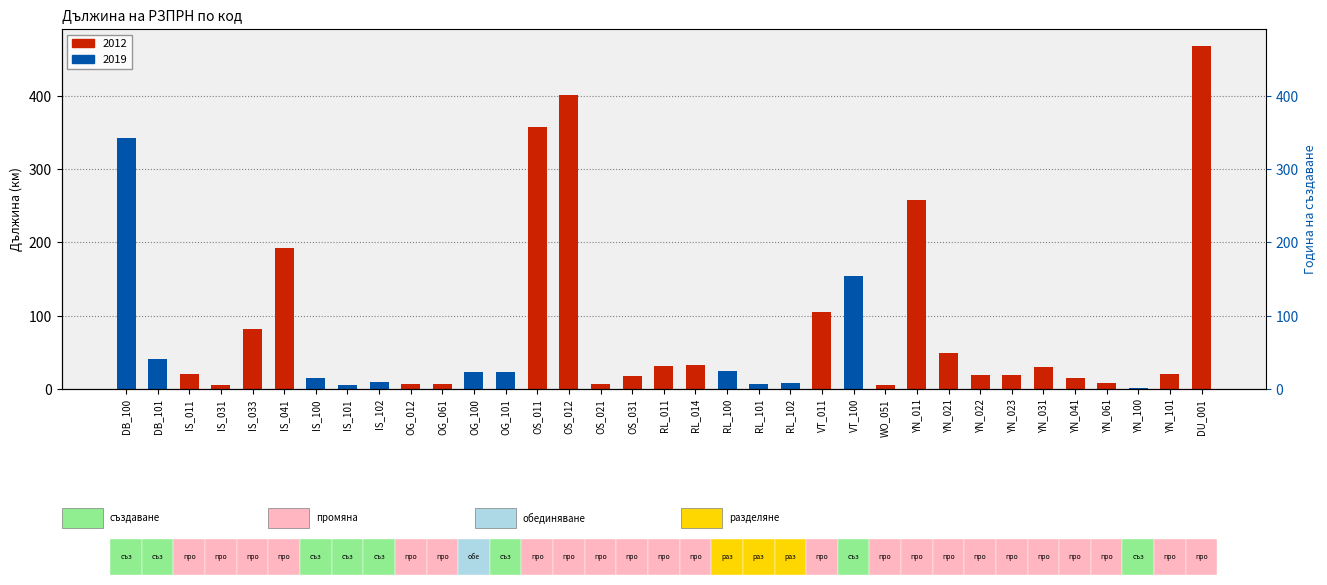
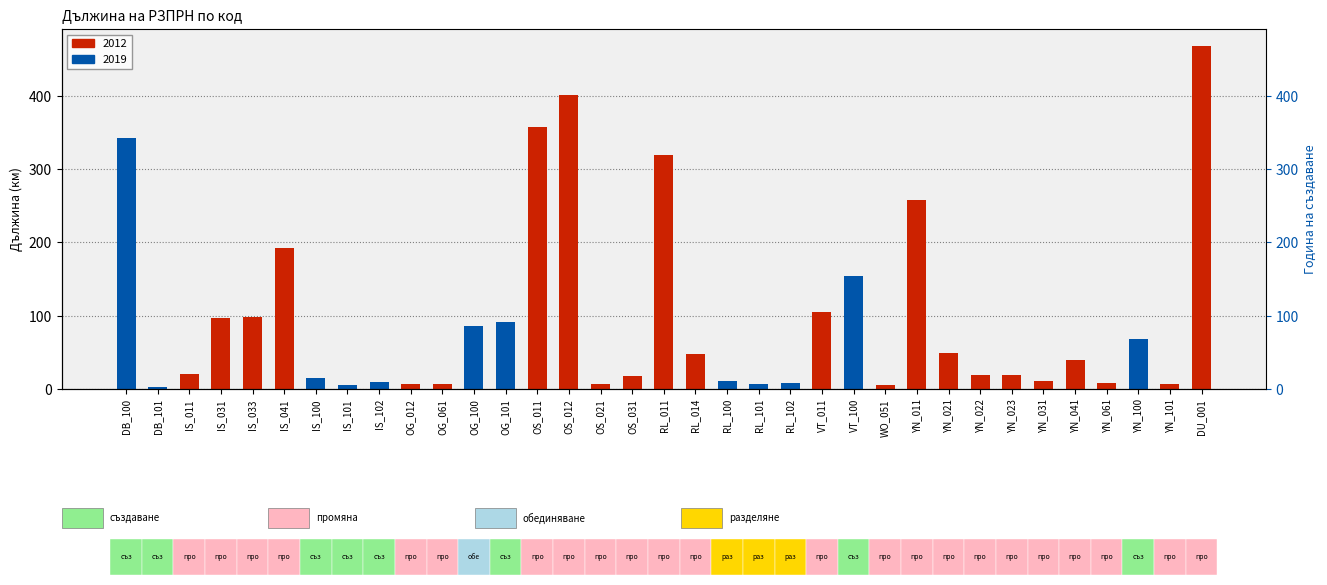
DB_101: 40 -> 0
IS_031: 10 -> 100
IS_033: 80 -> 100
OG_100: 20 -> 90
OG_101: 20 -> 90
RL_011: 30 -> 320
RL_014: 30 -> 50
RL_100: 30 -> 10
YN_031: 30 -> 10
YN_041: 10 -> 40
YN_100: 0 -> 70
YN_101: 20 -> 10
